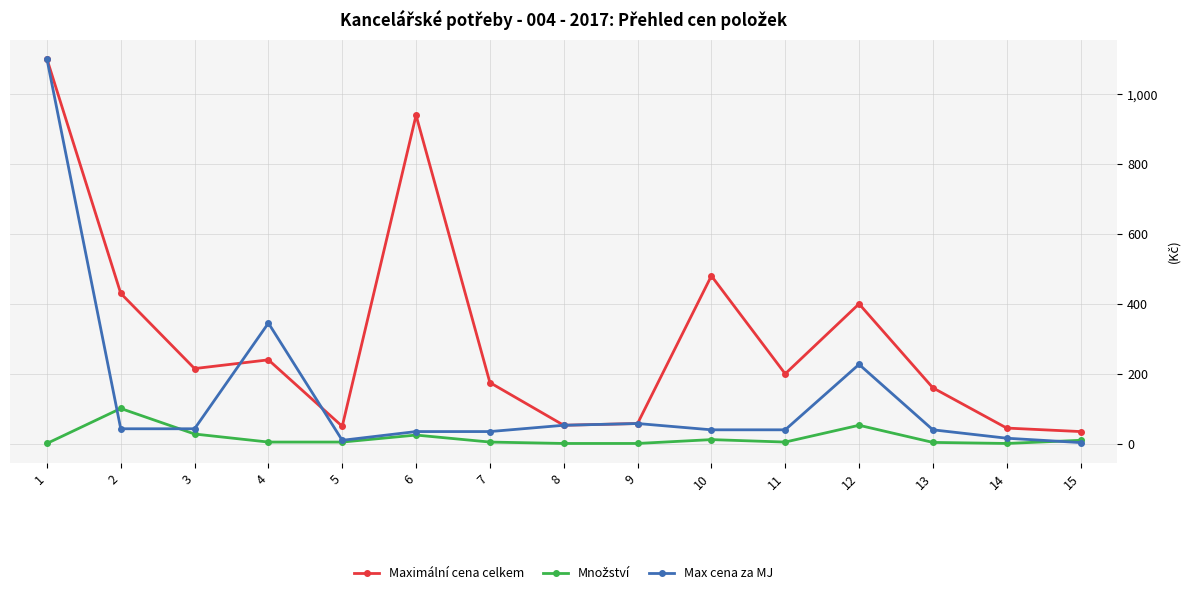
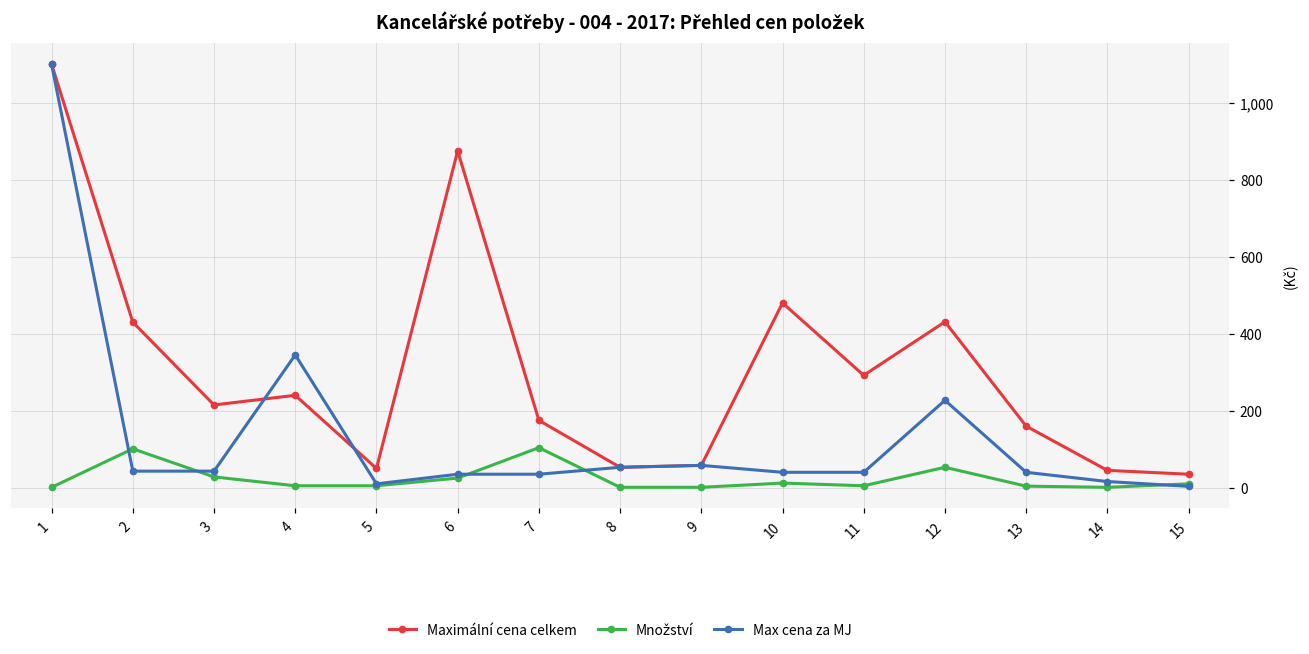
Maximální cena celkem, 6: 940 -> 880
Množství, 7: 10 -> 100
Maximální cena celkem, 11: 200 -> 290
Maximální cena celkem, 12: 400 -> 430
